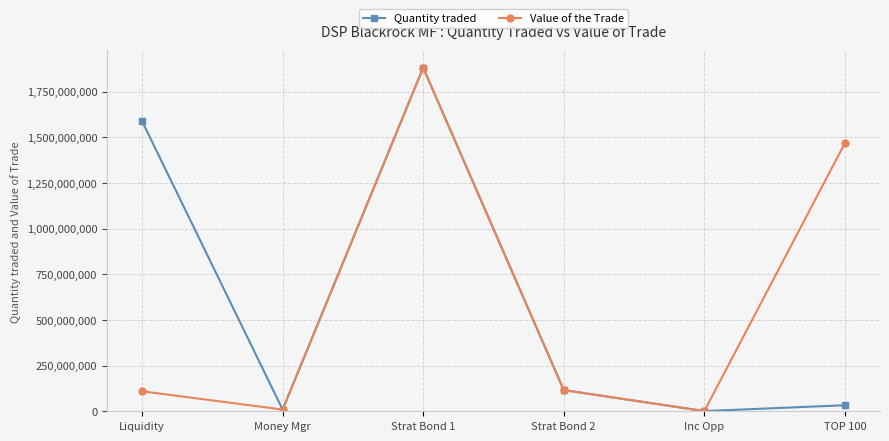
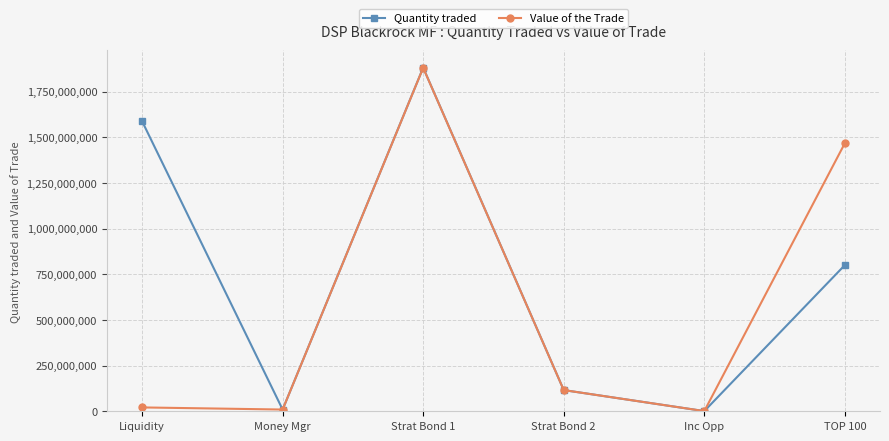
Value of the Trade, Liquidity: 110,000,000 -> 20,000,000
Quantity traded, TOP 100: 30,000,000 -> 800,000,000
